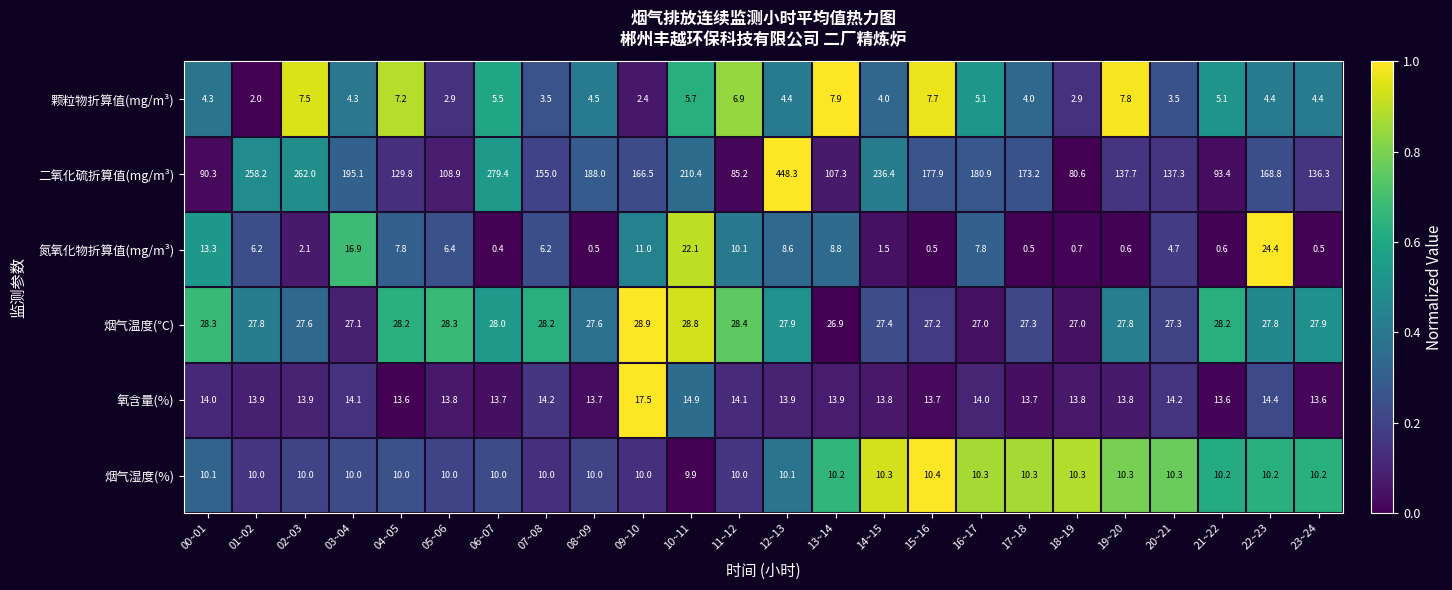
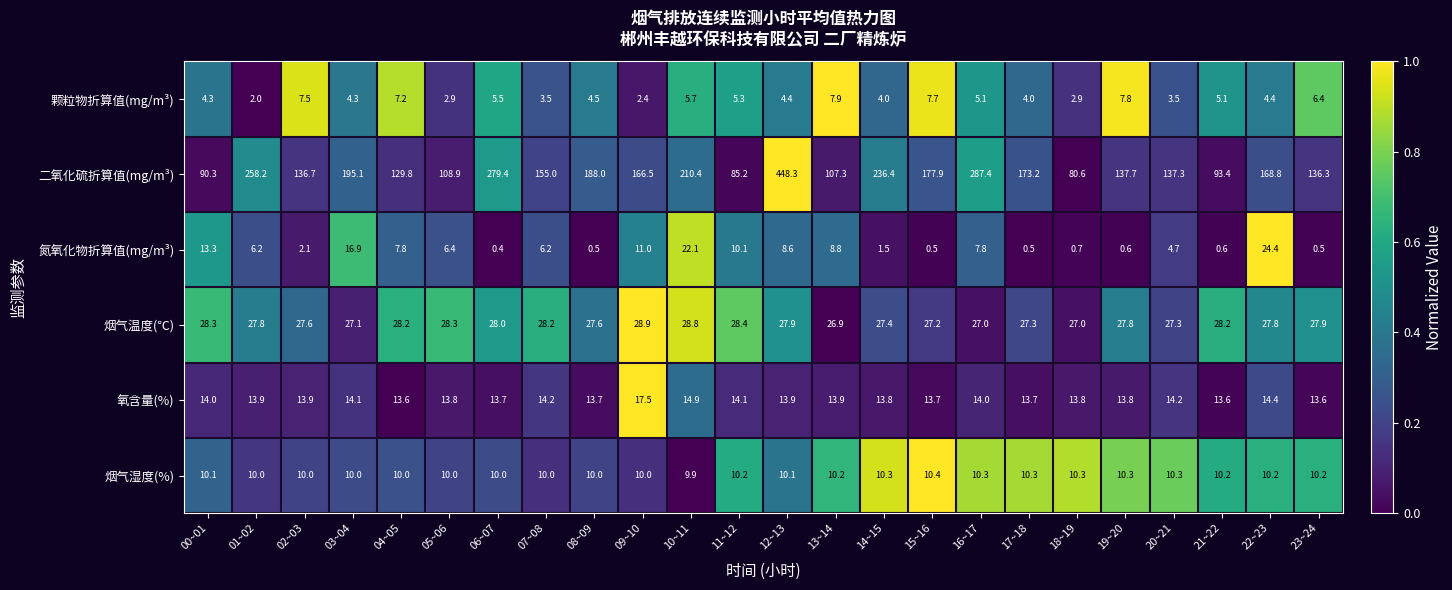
颗粒物折算值(mg/m³), 11~12: 6.9 -> 5.3
颗粒物折算值(mg/m³), 23~24: 4.4 -> 6.4
二氧化硫折算值(mg/m³), 02~03: 262.0 -> 136.7
二氧化硫折算值(mg/m³), 16~17: 180.9 -> 287.4
烟气湿度(%), 11~12: 10.0 -> 10.2
